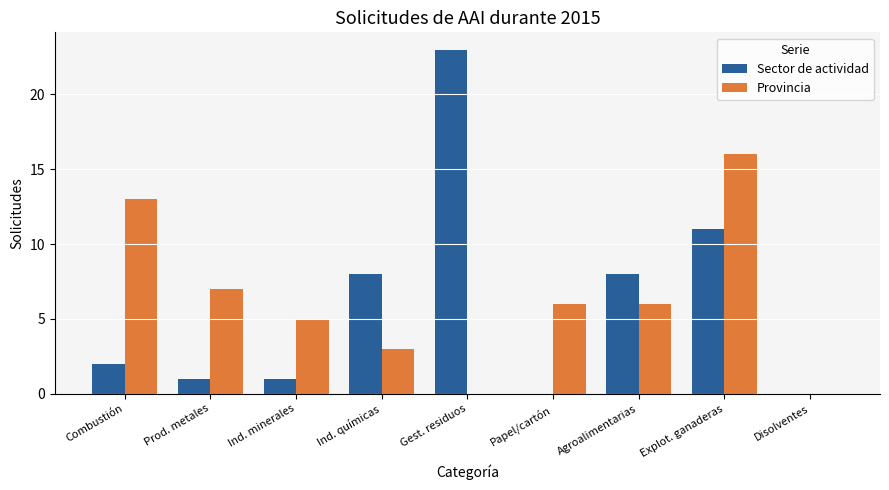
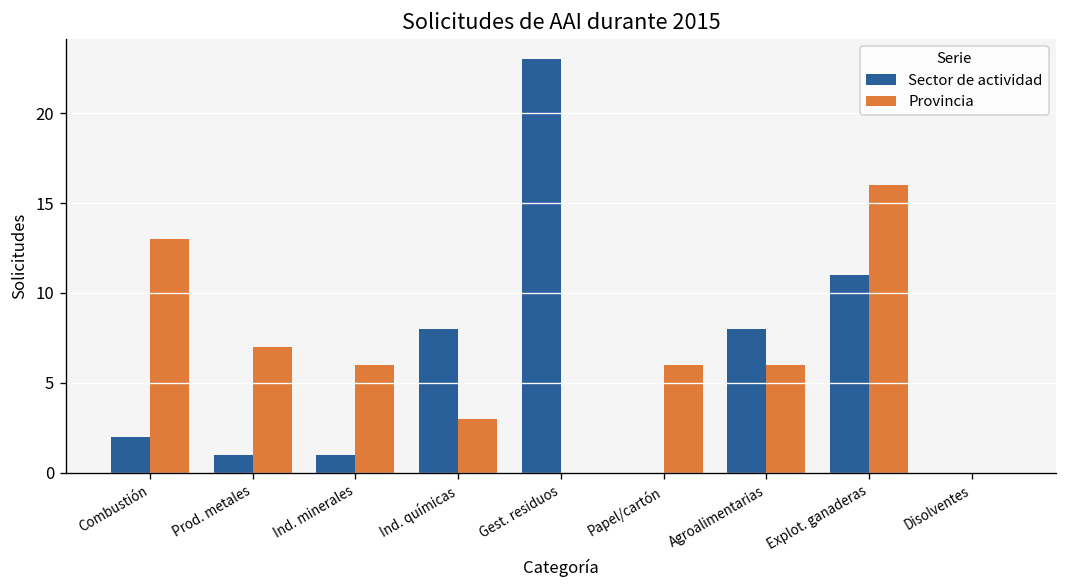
Provincia, Ind. minerales: 5 -> 6
